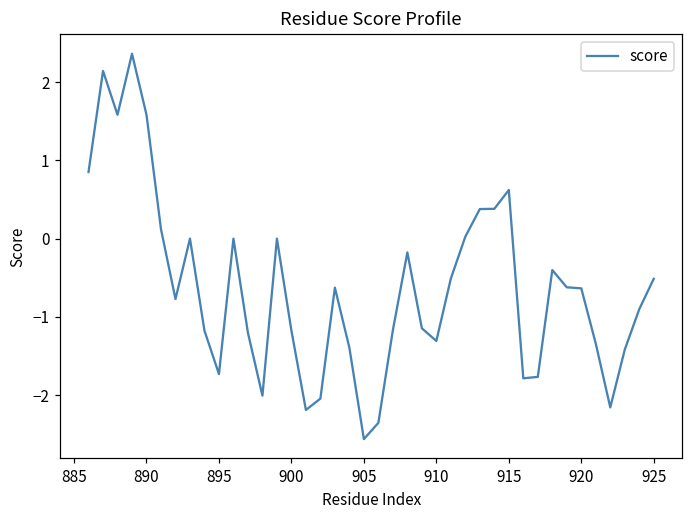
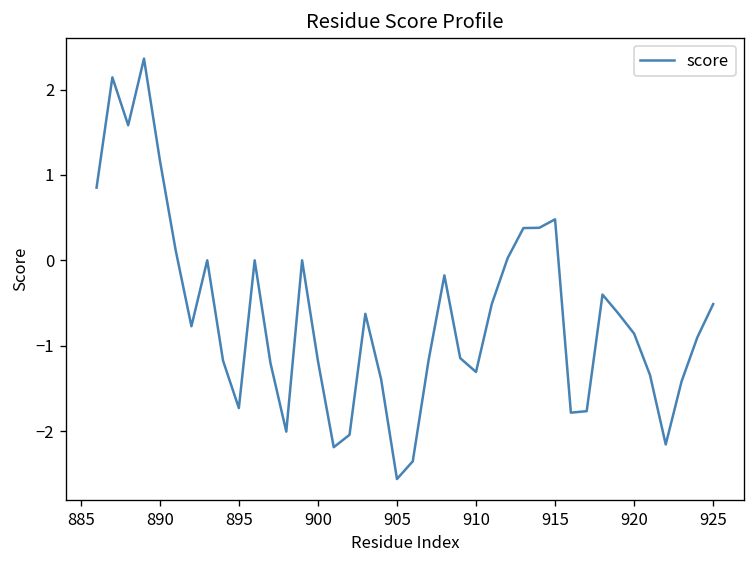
890: 1.6 -> 1.2
915: 0.6 -> 0.5
920: -0.6 -> -0.9
